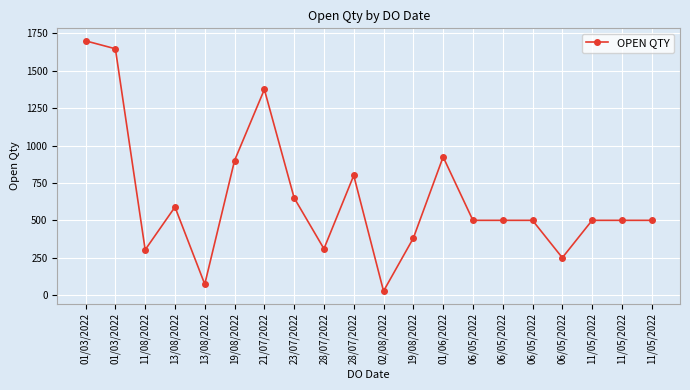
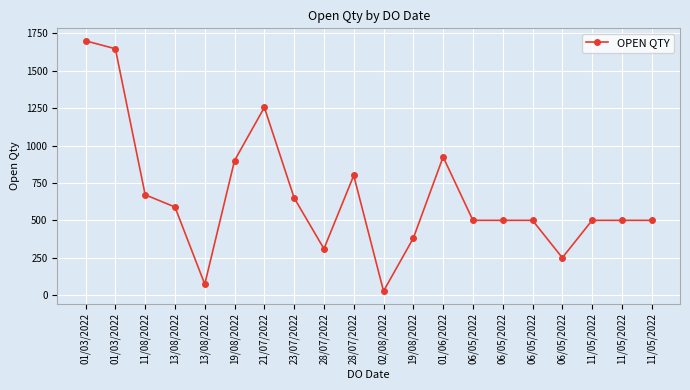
11/08/2022: 300 -> 670
21/07/2022: 1380 -> 1260
